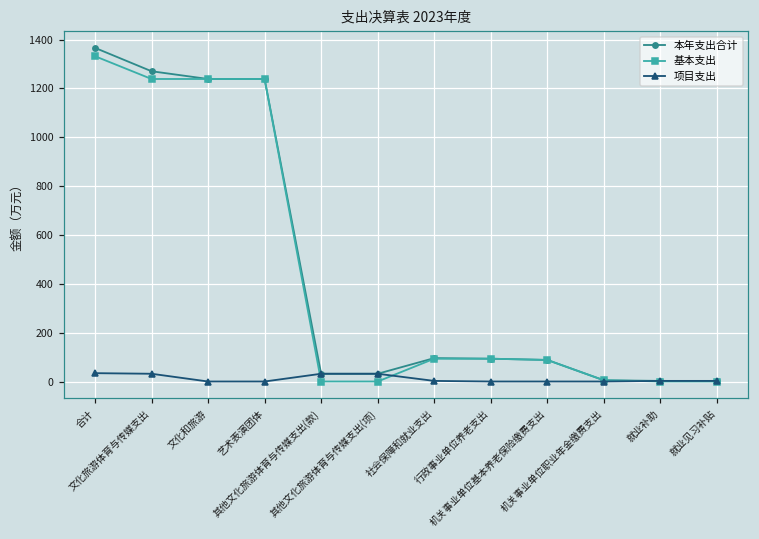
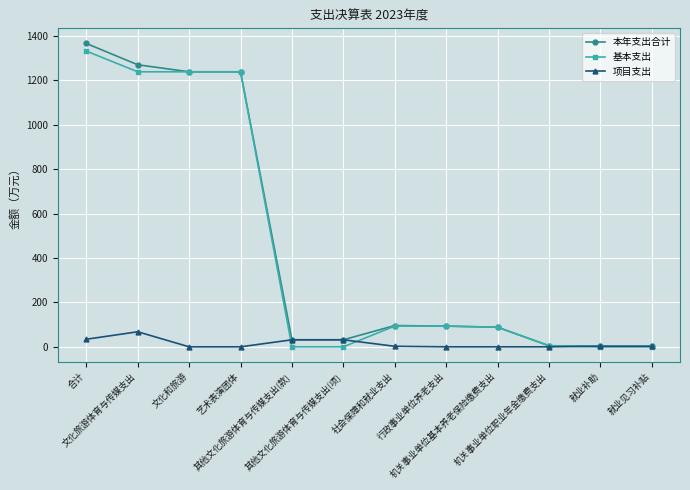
项目支出, 文化旅游体育与传媒支出: 30 -> 70
